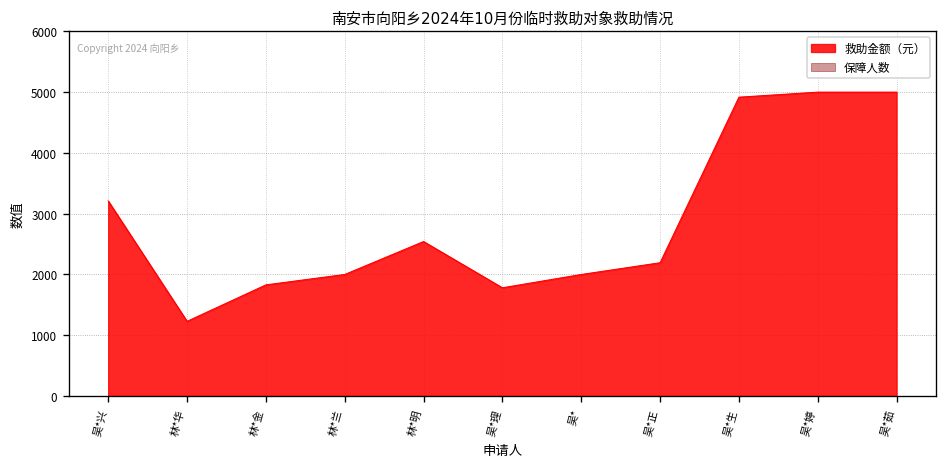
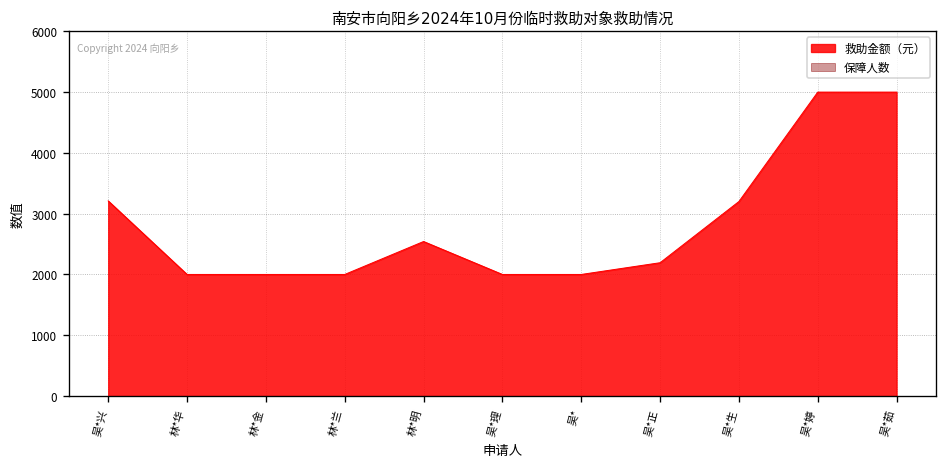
救助金额（元）, 林*华: 1200 -> 2000
救助金额（元）, 林*金: 1800 -> 2000
救助金额（元）, 吴*理: 1800 -> 2000
救助金额（元）, 吴*生: 4900 -> 3200
